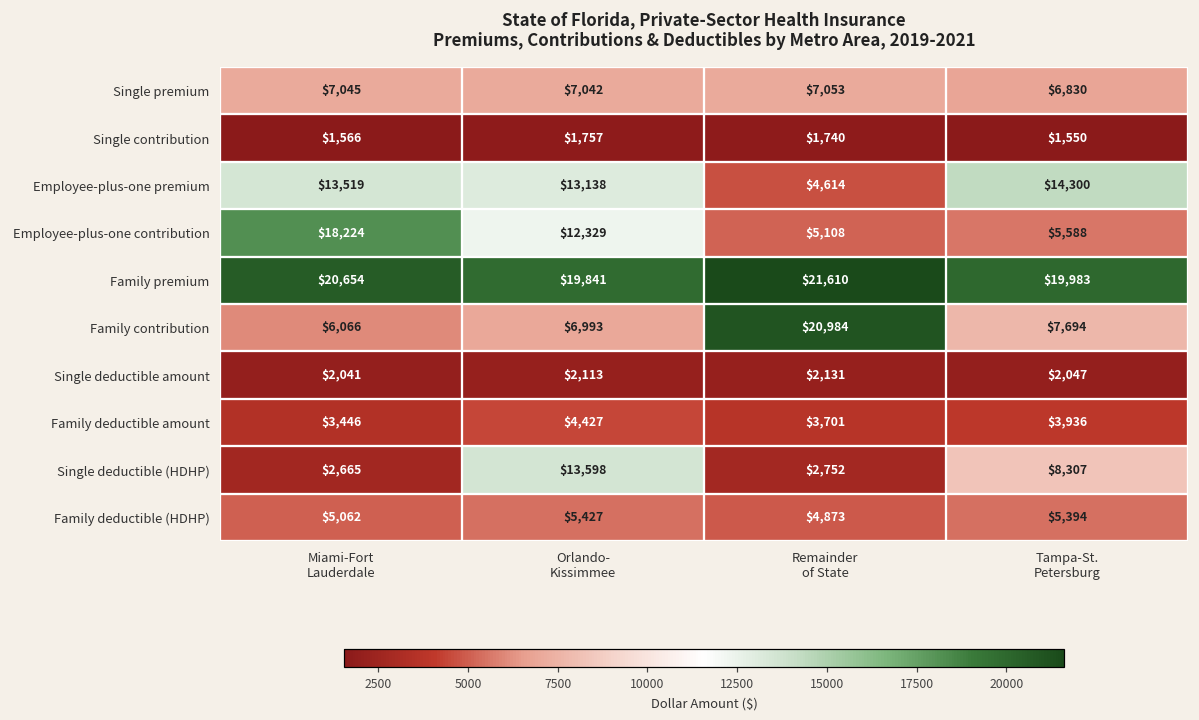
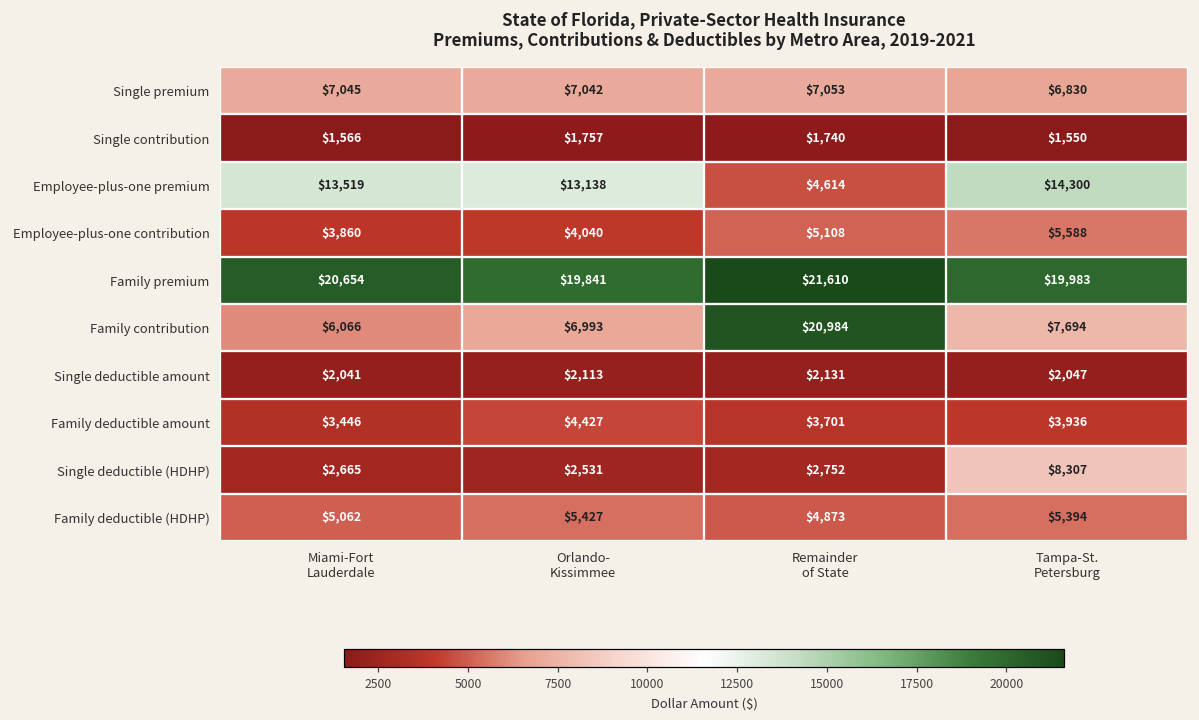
Employee-plus-one contribution, Miami-Fort Lauderdale: $18,224 -> $3,860
Employee-plus-one contribution, Orlando- Kissimmee: $12,329 -> $4,040
Single deductible (HDHP), Orlando- Kissimmee: $13,598 -> $2,531
